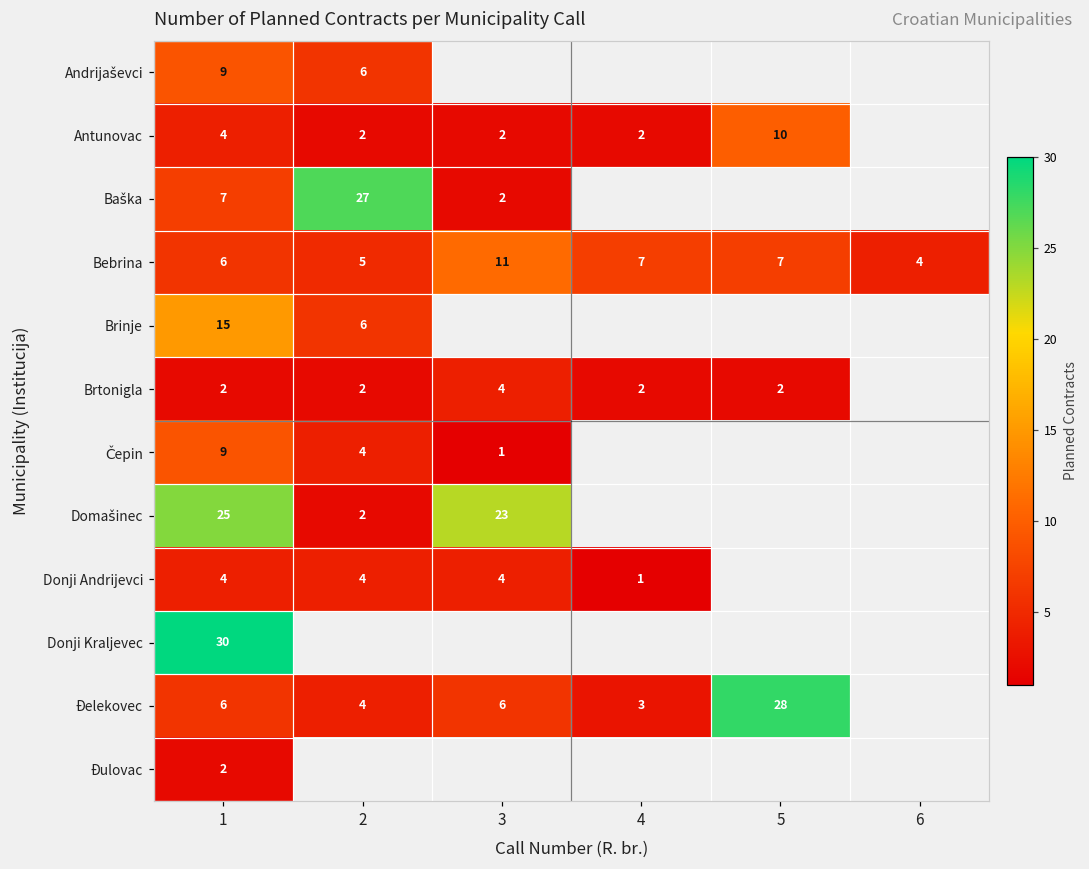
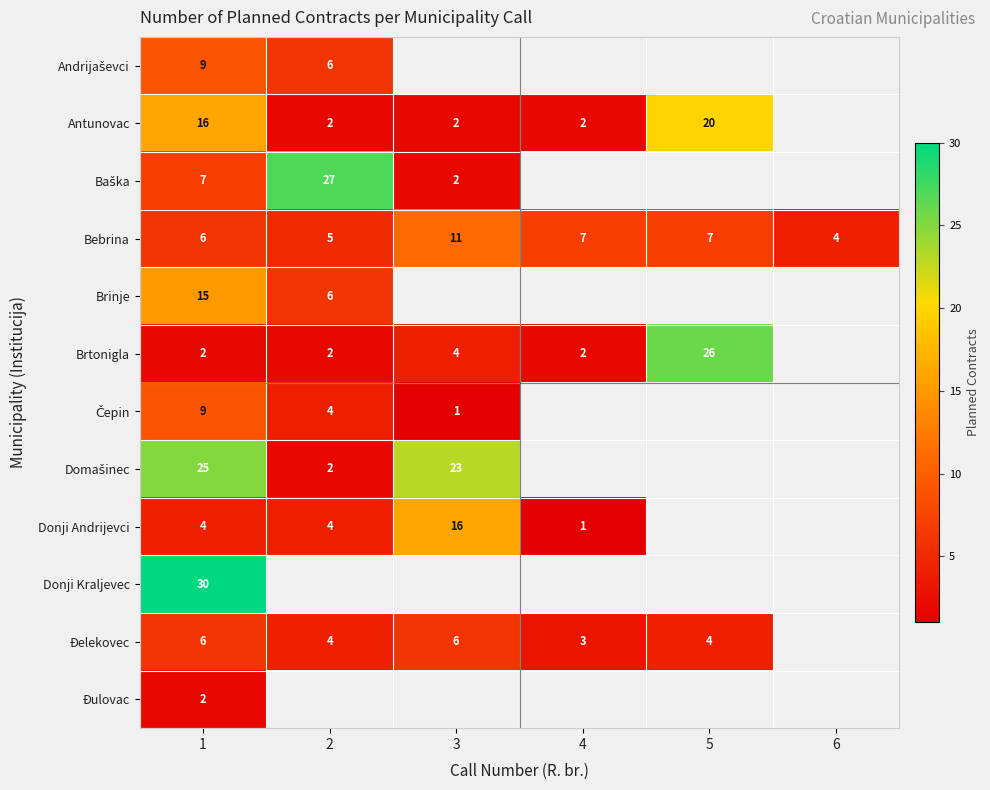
Antunovac, 1: 4 -> 16
Antunovac, 5: 10 -> 20
Brtonigla, 5: 2 -> 26
Donji Andrijevci, 3: 4 -> 16
Đelekovec, 5: 28 -> 4
